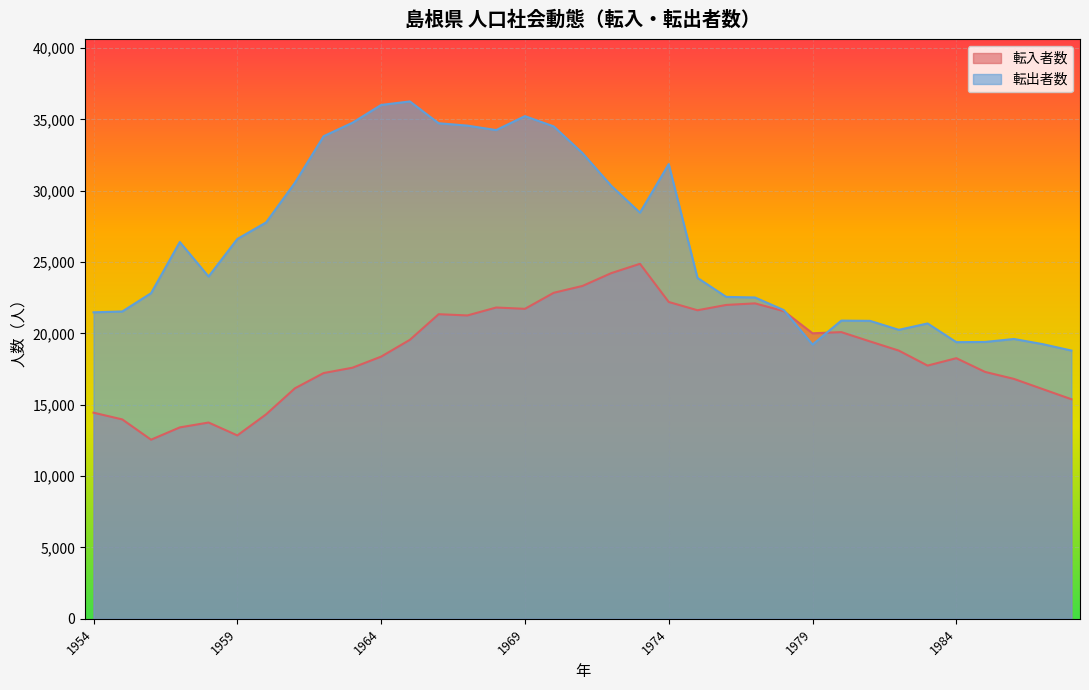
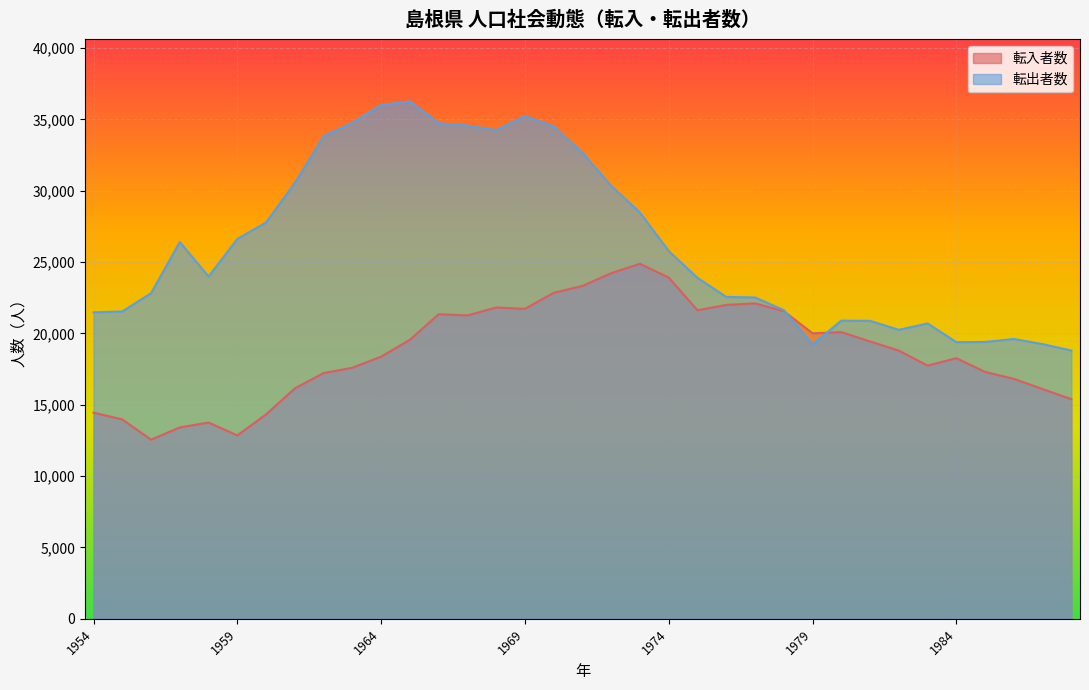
転入者数, 1974: 22,200 -> 23,900
転出者数, 1974: 31,900 -> 25,800
